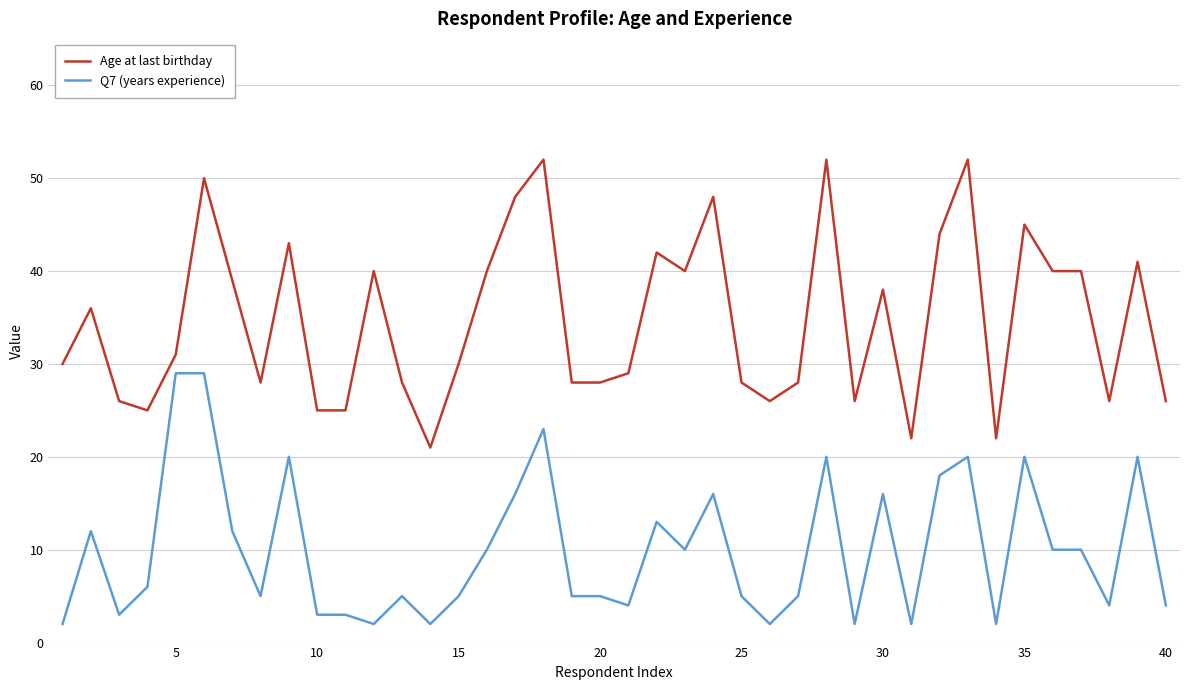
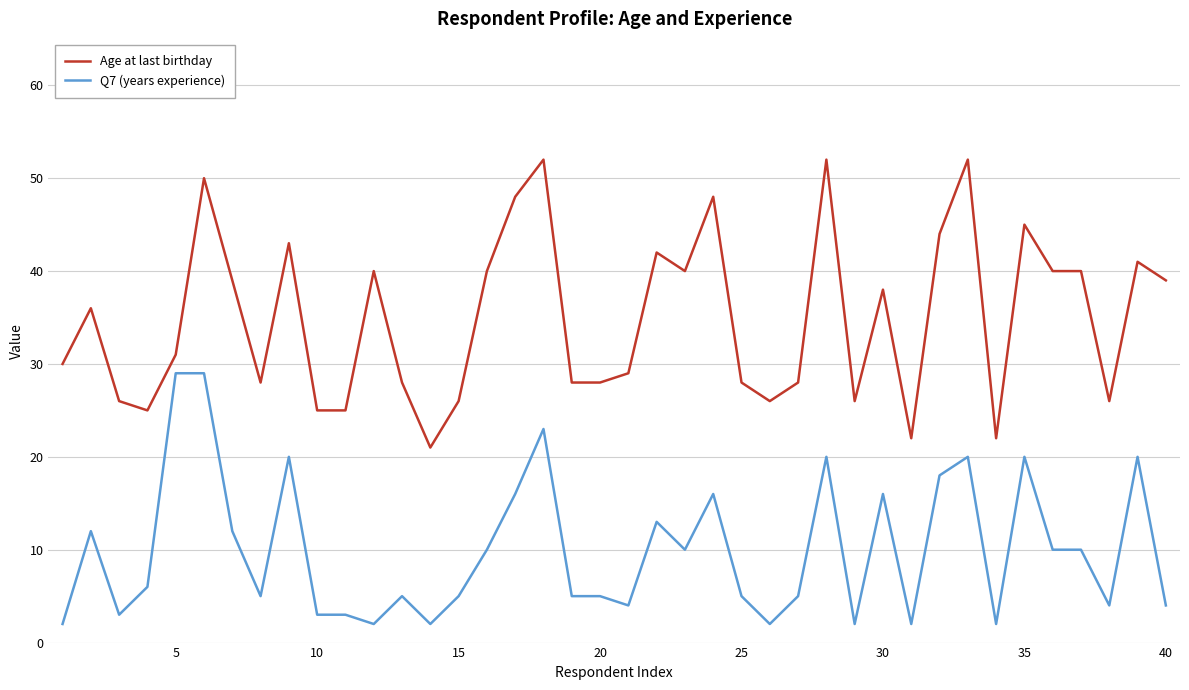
Age at last birthday, 15: 30 -> 26
Age at last birthday, 40: 26 -> 39
